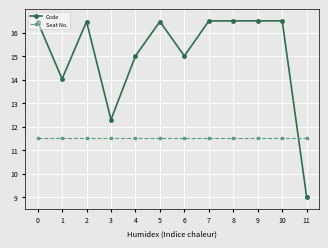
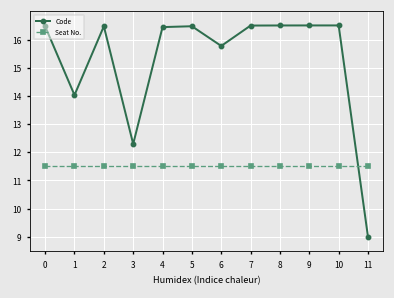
Code, 4: 15.0 -> 16.4
Code, 6: 15.0 -> 15.8
